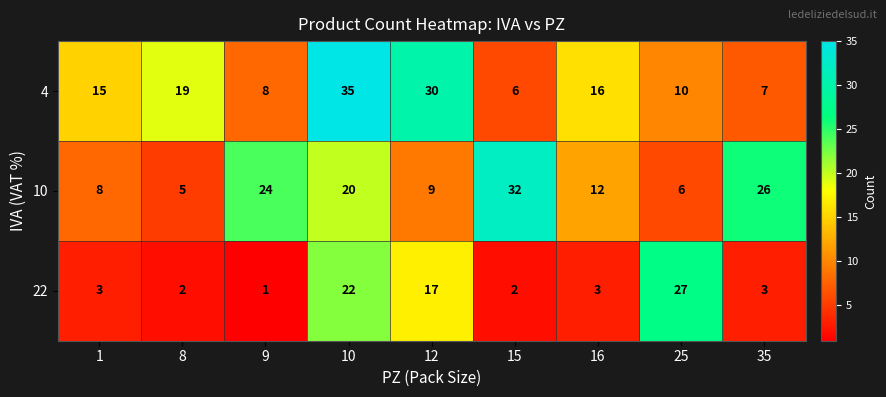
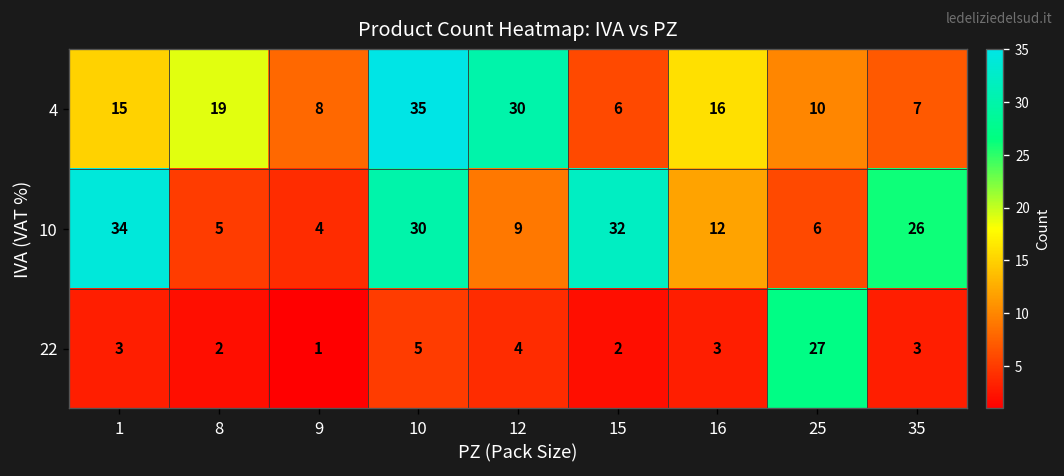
10, 1: 8 -> 34
10, 9: 24 -> 4
10, 10: 20 -> 30
22, 10: 22 -> 5
22, 12: 17 -> 4
